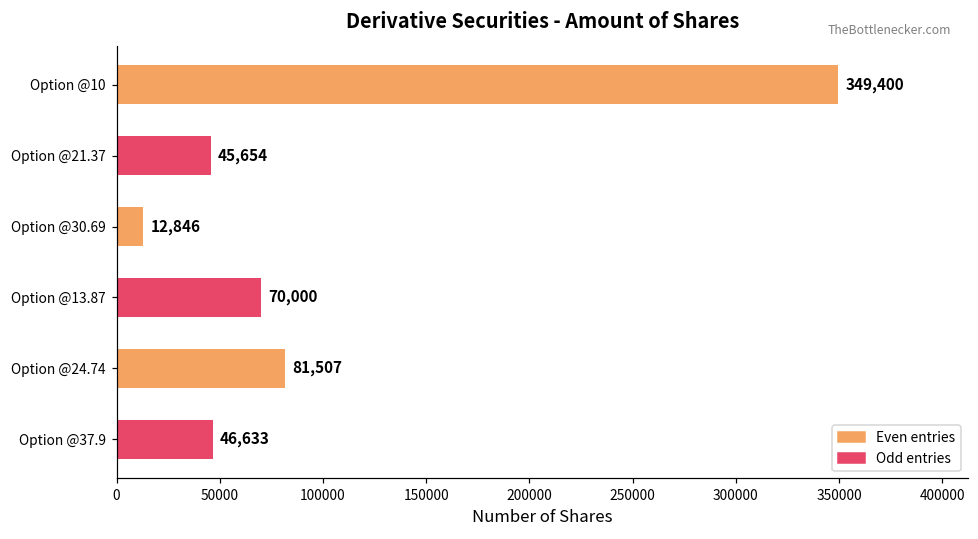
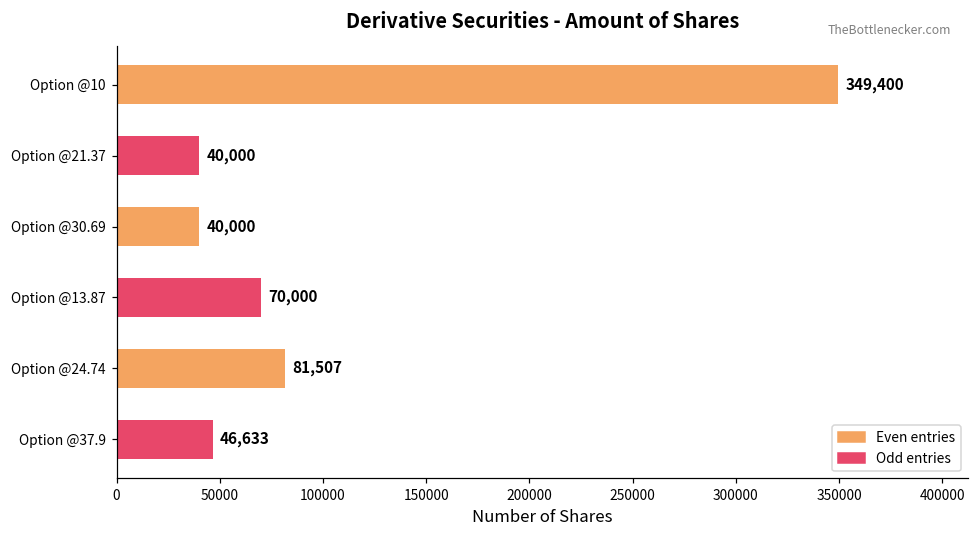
Option @21.37: 45,654 -> 40,000
Option @30.69: 12,846 -> 40,000
